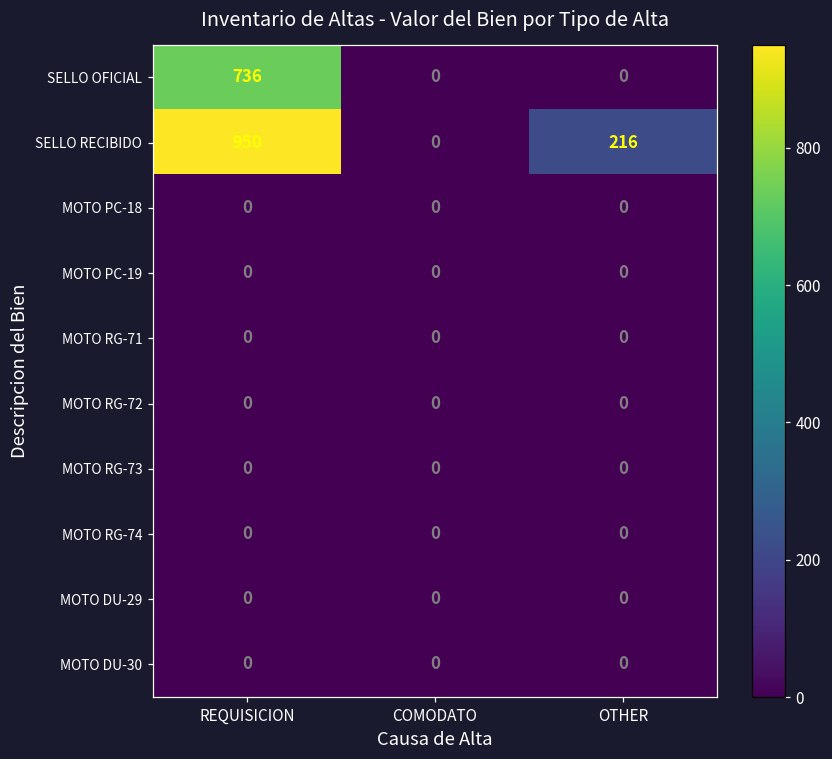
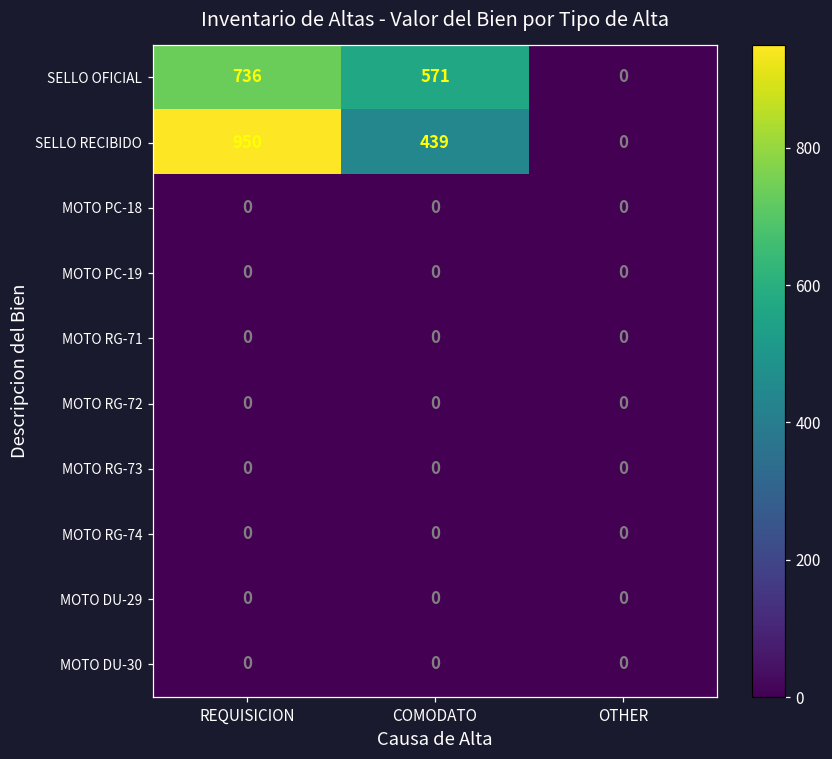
SELLO OFICIAL, COMODATO: 0 -> 571
SELLO RECIBIDO, COMODATO: 0 -> 439
SELLO RECIBIDO, OTHER: 216 -> 0
